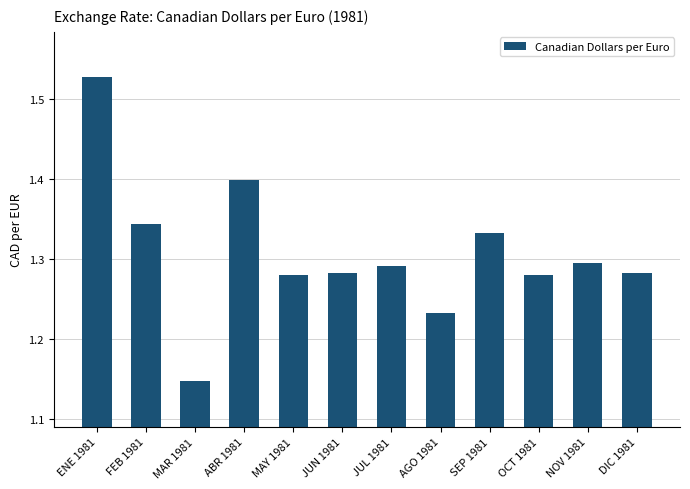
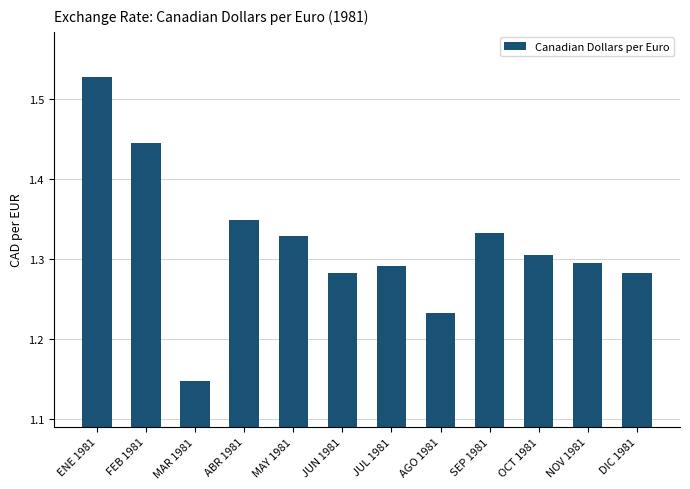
FEB 1981: 1.34 -> 1.45
ABR 1981: 1.40 -> 1.35
MAY 1981: 1.28 -> 1.33
OCT 1981: 1.28 -> 1.30
